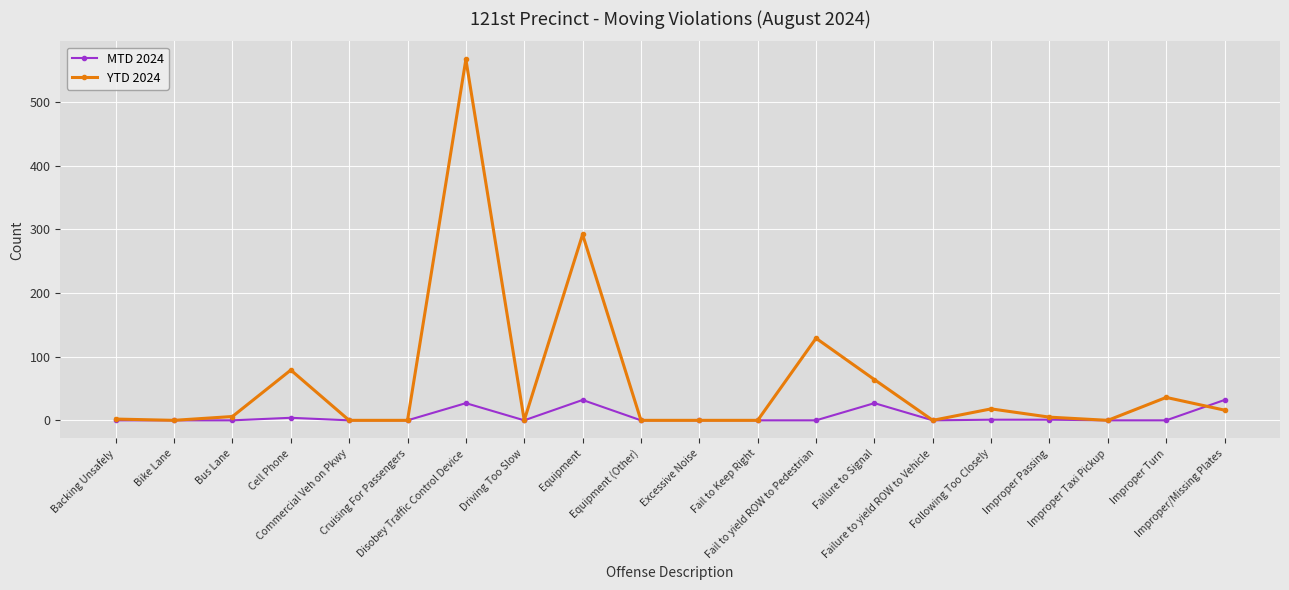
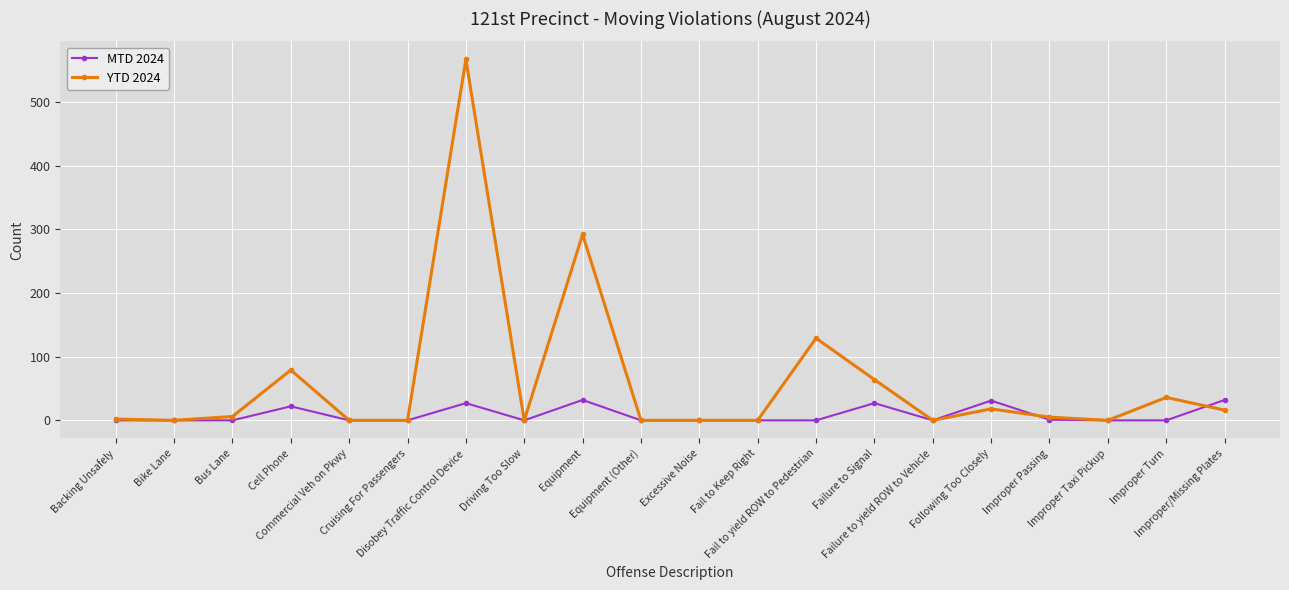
MTD 2024, Cell Phone: 0 -> 20
MTD 2024, Following Too Closely: 0 -> 30
